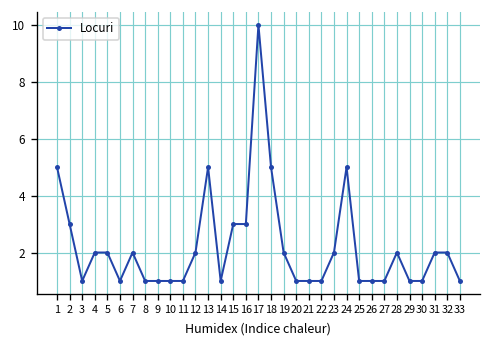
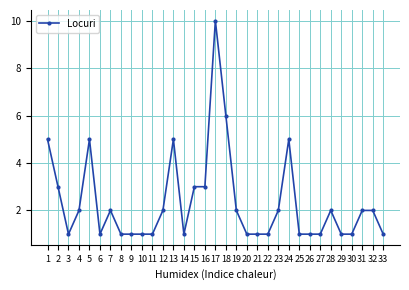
5: 2 -> 5
18: 5 -> 6
